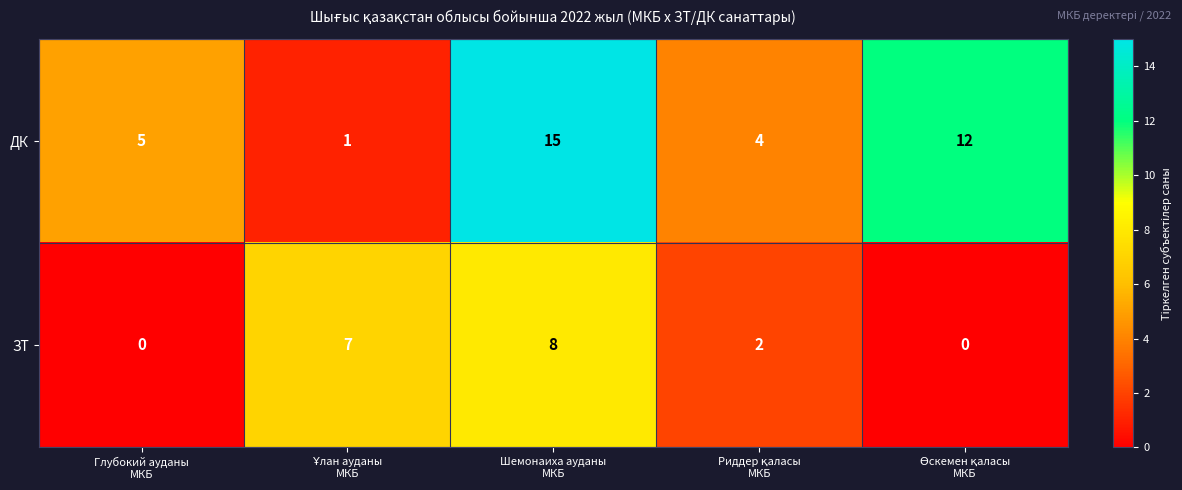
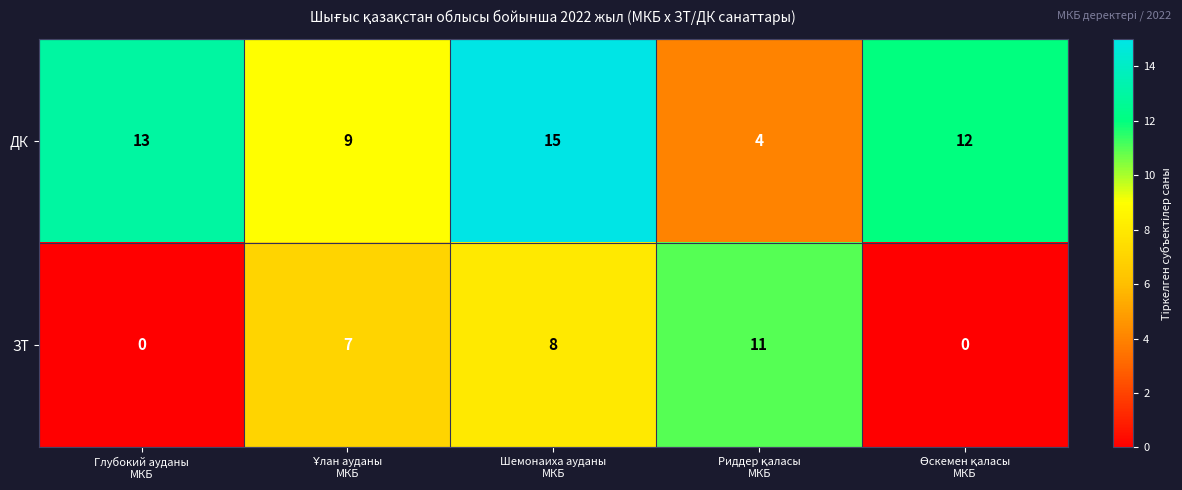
ДК, Глубокий ауданы МКБ: 5 -> 13
ДК, Ұлан ауданы МКБ: 1 -> 9
ЗТ, Риддер қаласы МКБ: 2 -> 11
